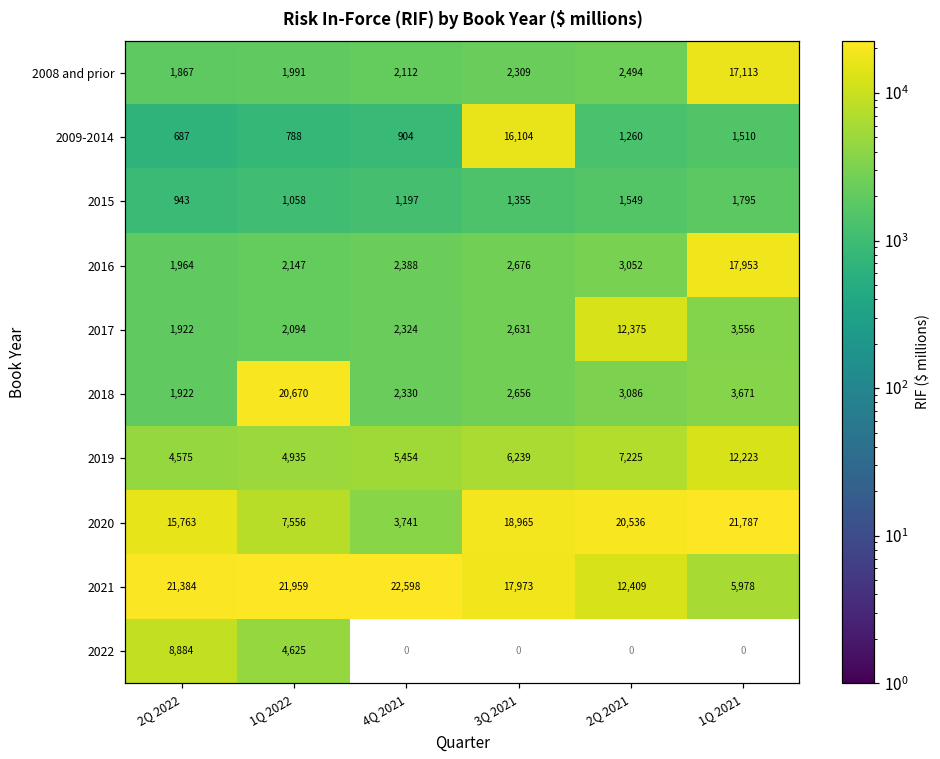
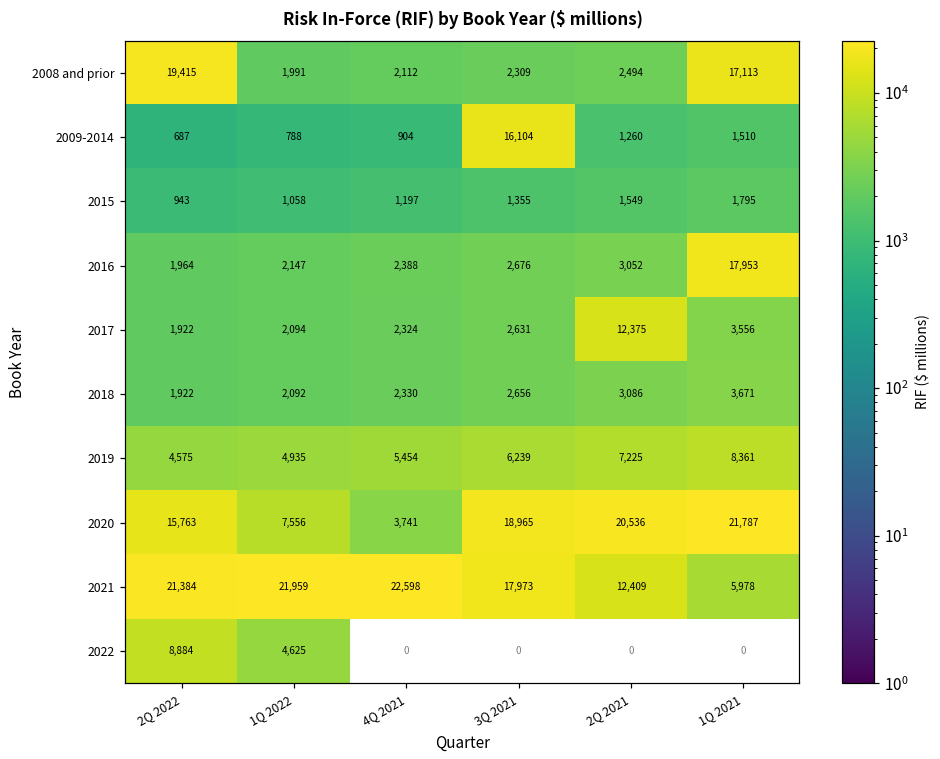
2008 and prior, 2Q 2022: 1,867 -> 19,415
2018, 1Q 2022: 20,670 -> 2,092
2019, 1Q 2021: 12,223 -> 8,361
